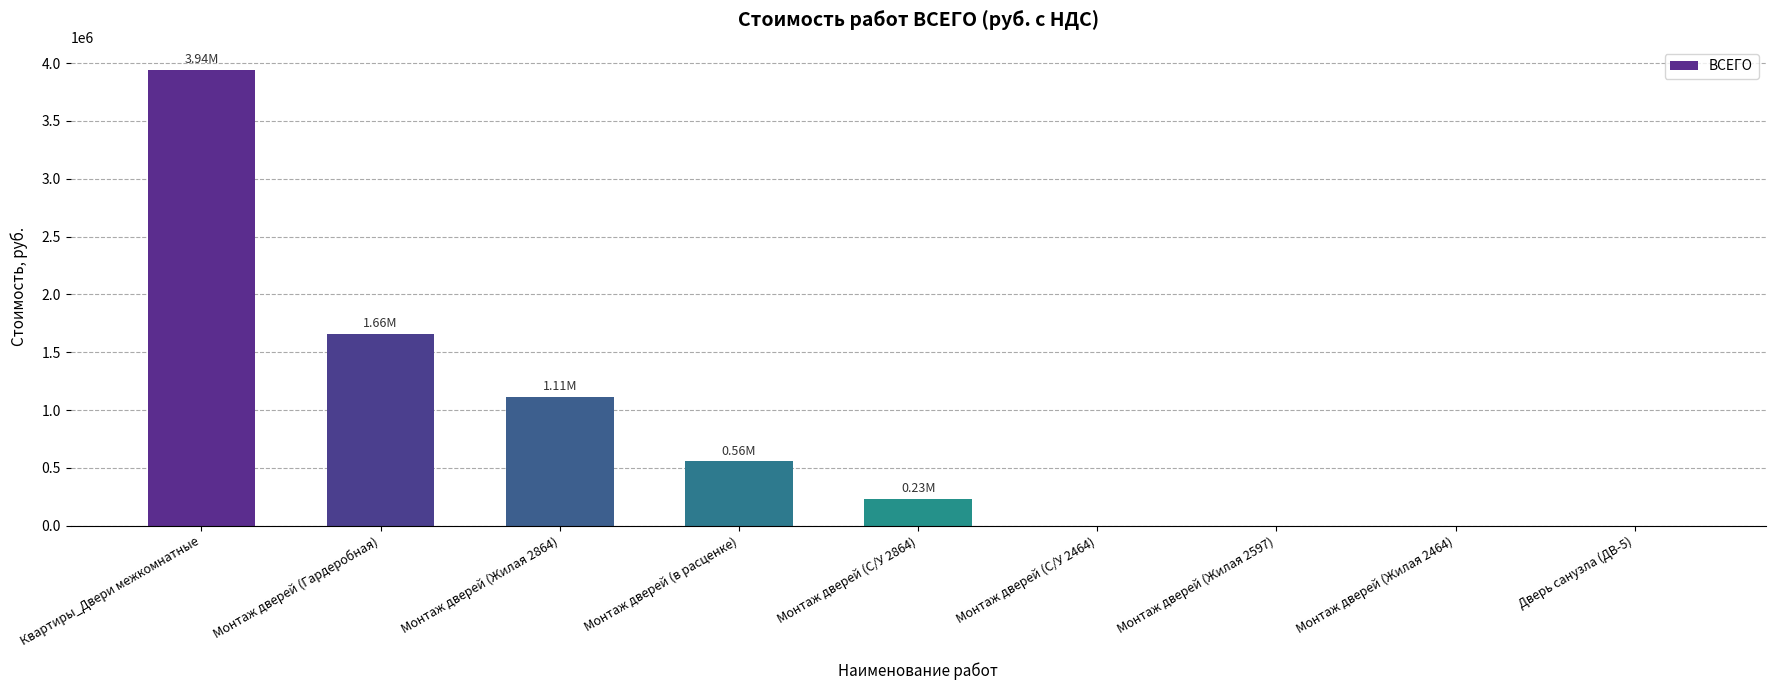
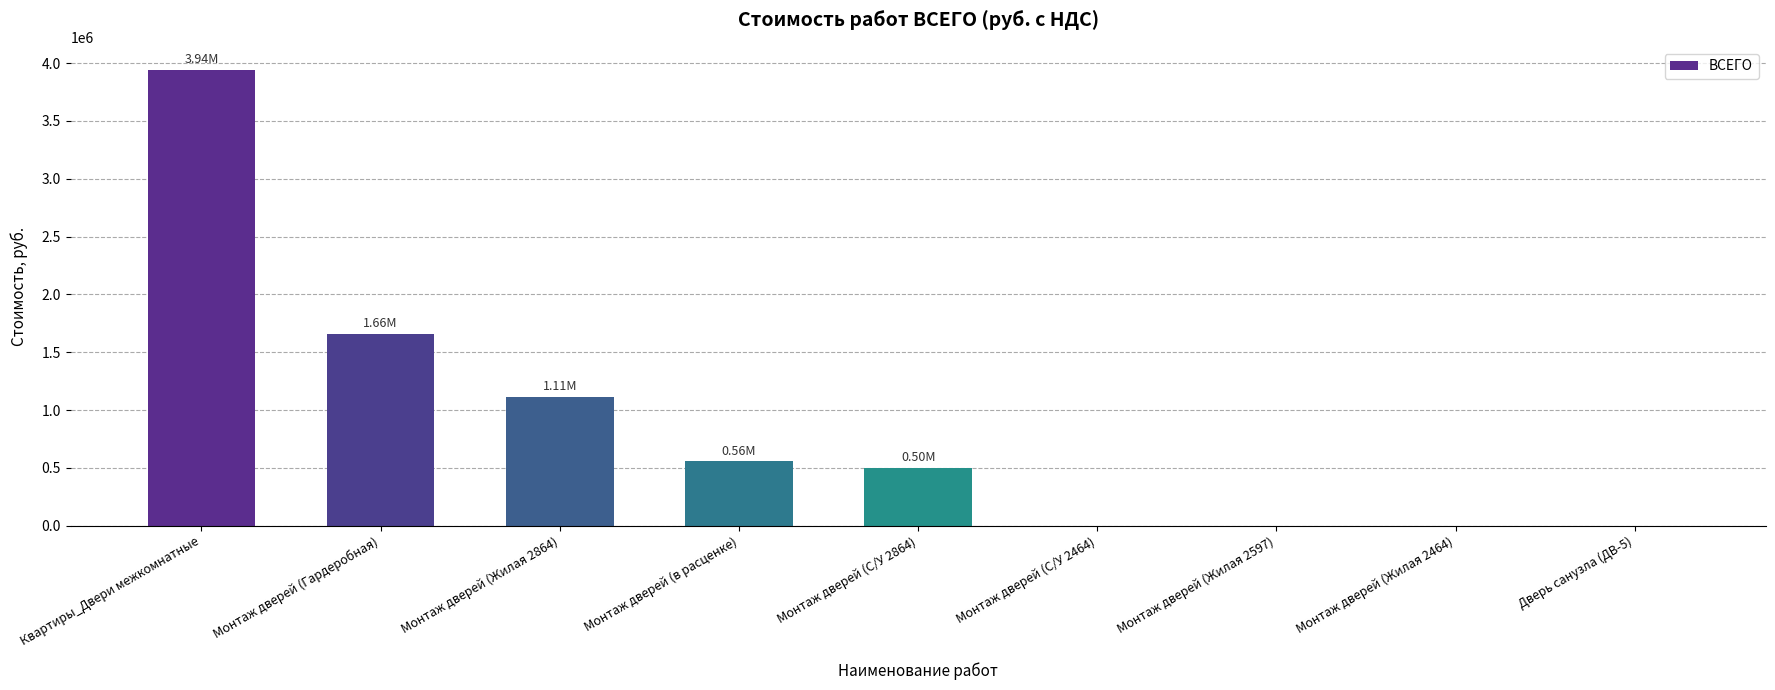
Монтаж дверей (С/У 2864): 0.23M -> 0.50M
